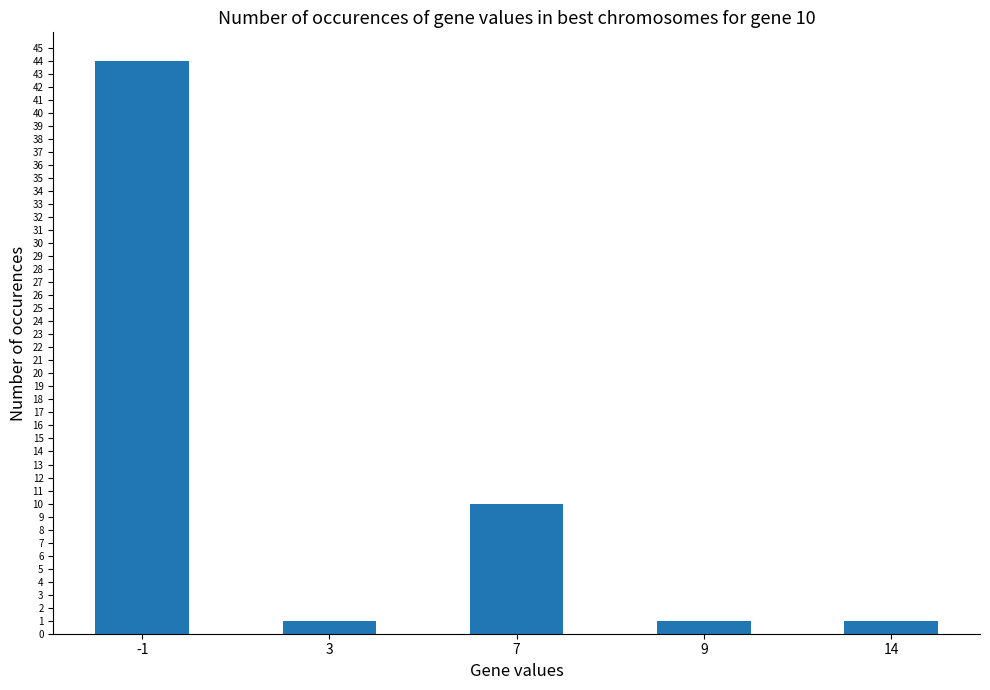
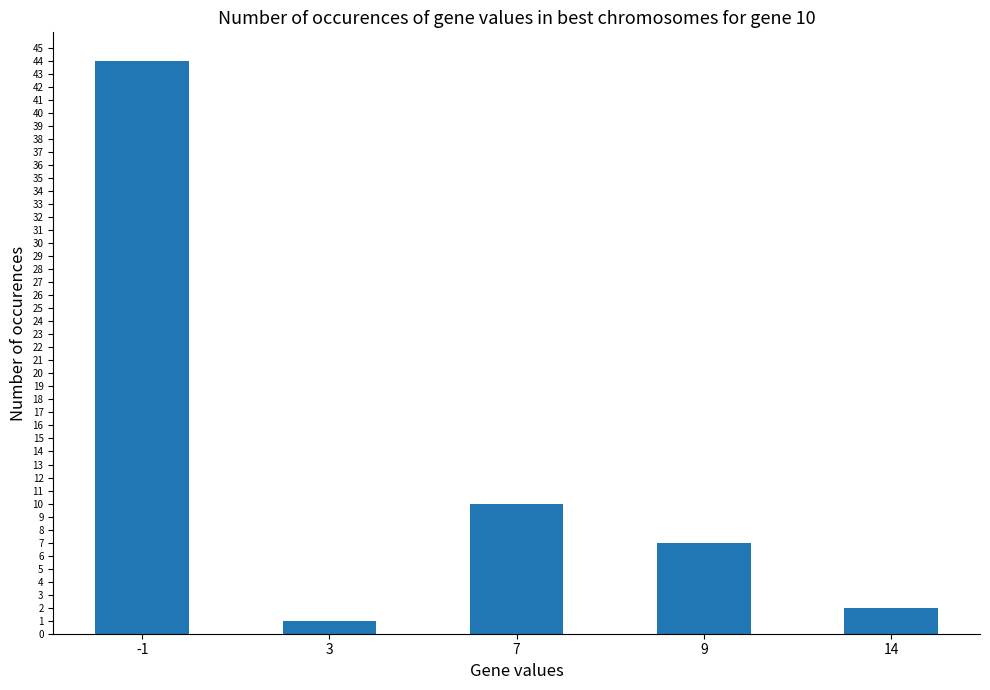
9: 1 -> 7
14: 1 -> 2
